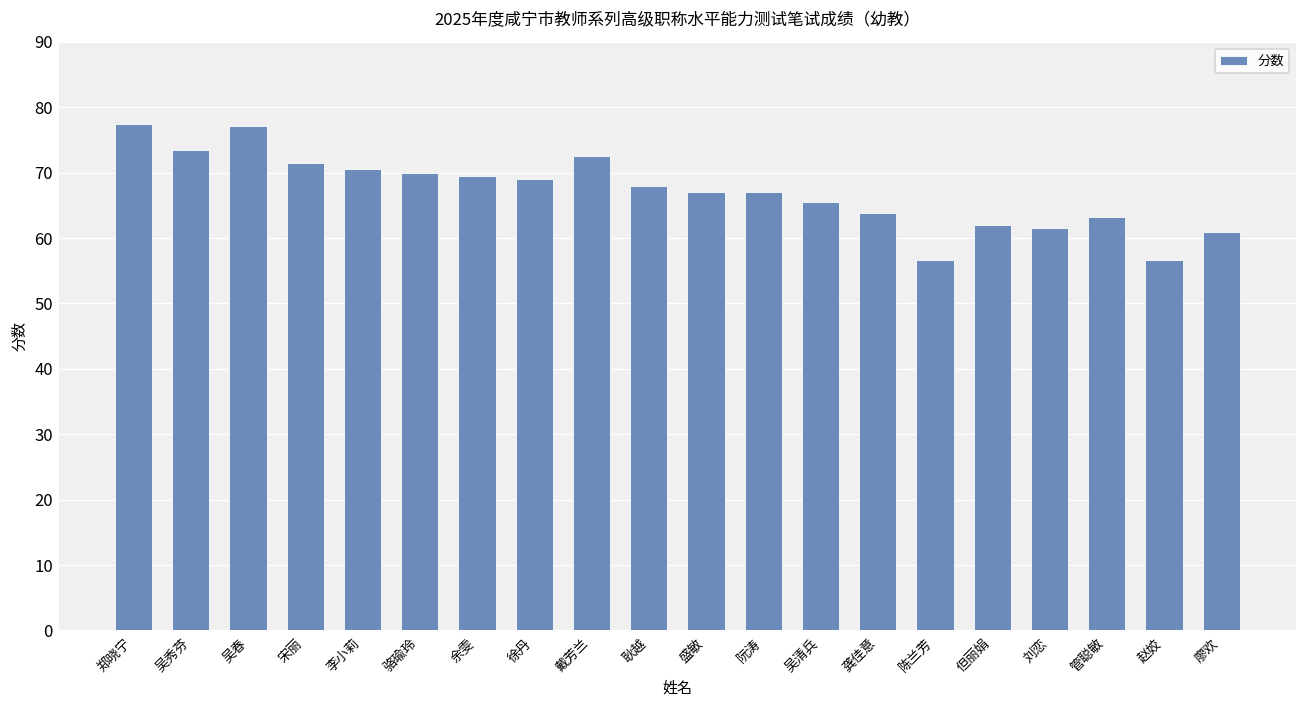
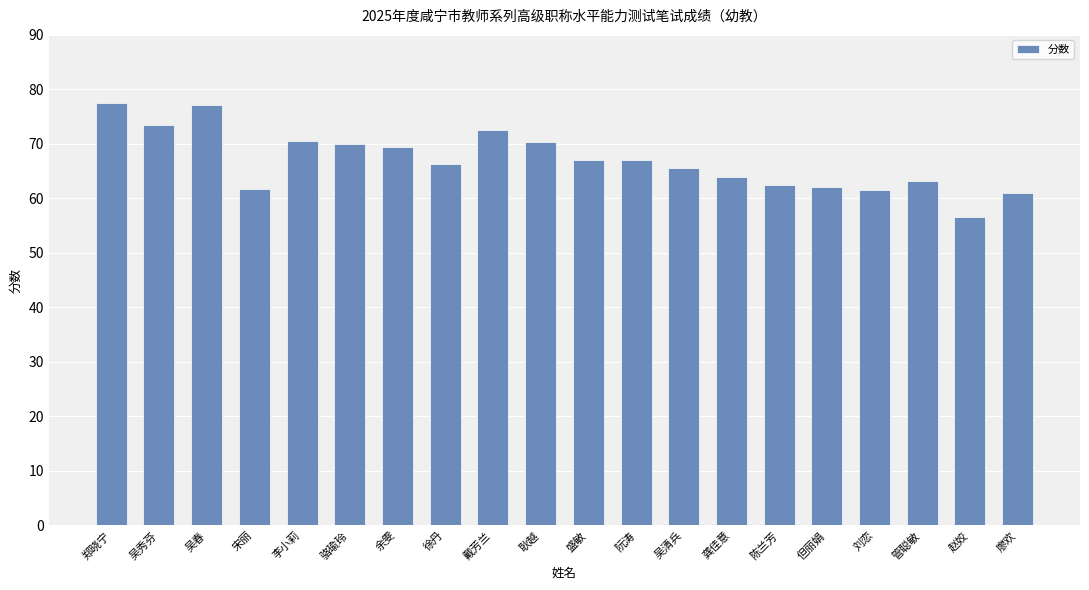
宋丽: 72 -> 62
徐丹: 69 -> 66
耿越: 68 -> 70
陈兰芳: 57 -> 63
